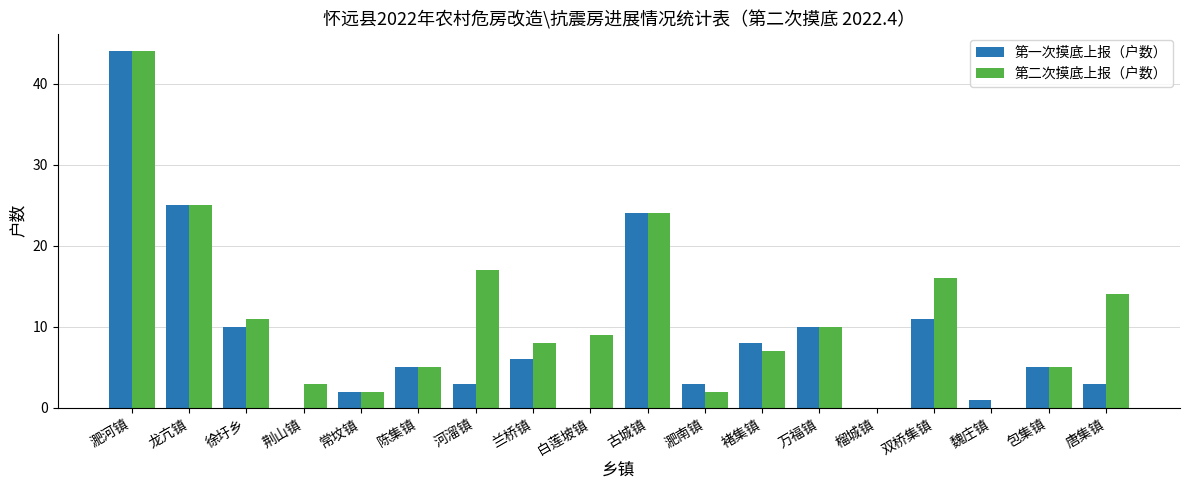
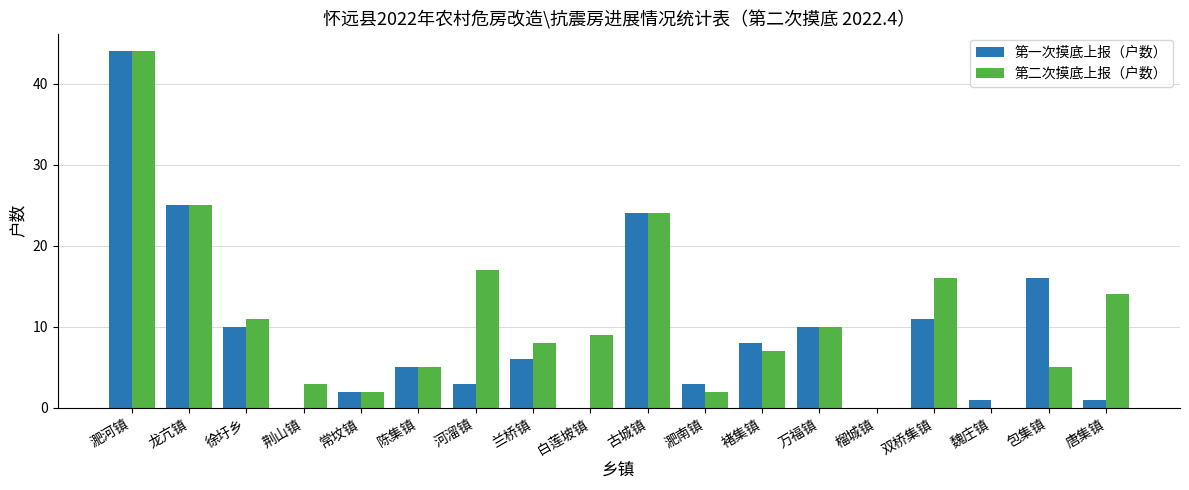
第一次摸底上报（户数）, 包集镇: 5 -> 16
第一次摸底上报（户数）, 唐集镇: 3 -> 1
